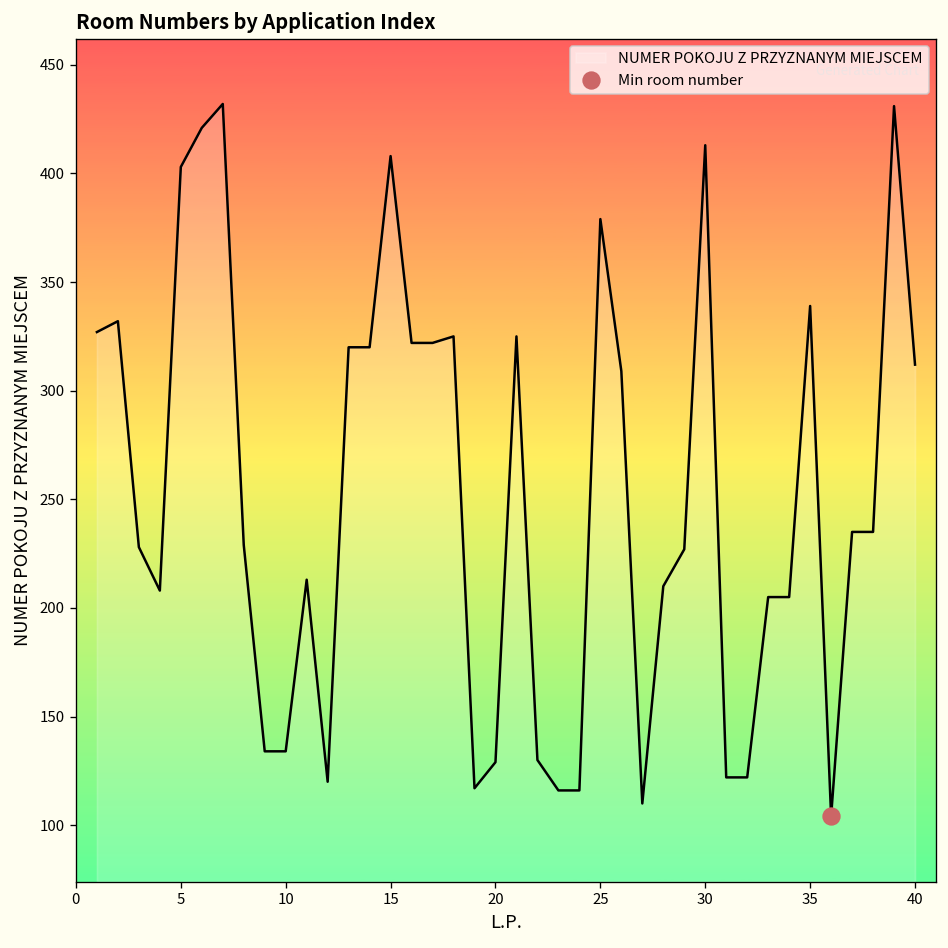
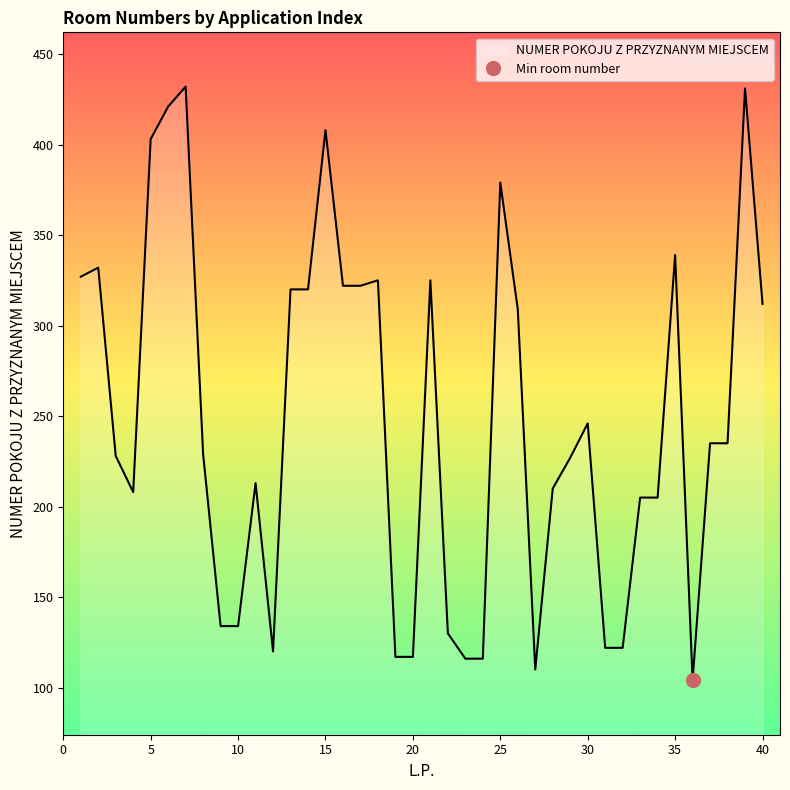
NUMER POKOJU Z PRZYZNANYM MIEJSCEM, 20: 129 -> 117
NUMER POKOJU Z PRZYZNANYM MIEJSCEM, 30: 413 -> 246
